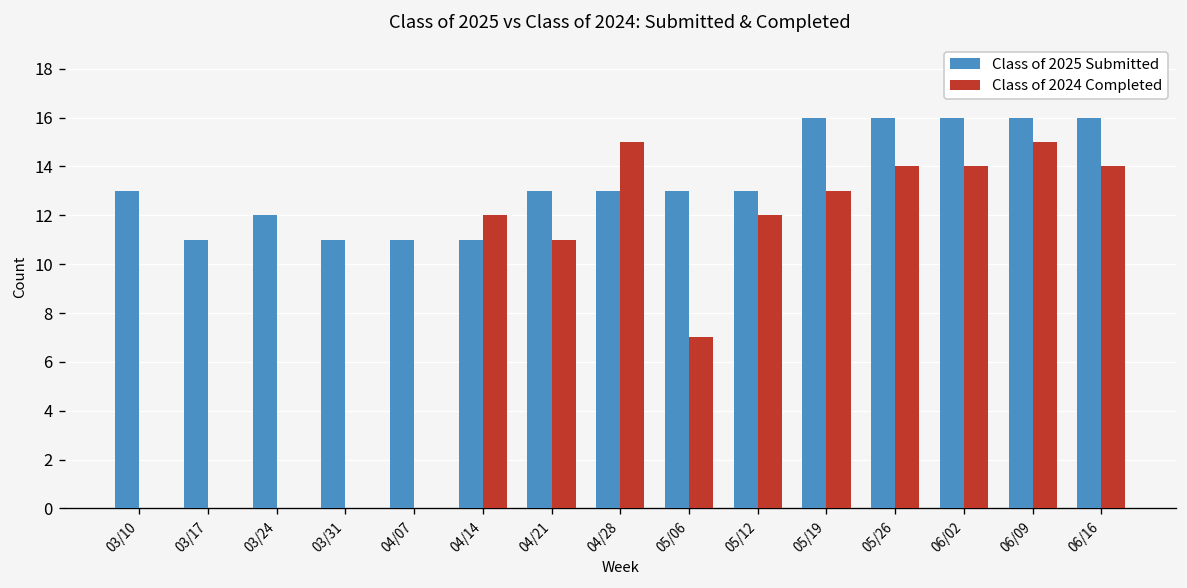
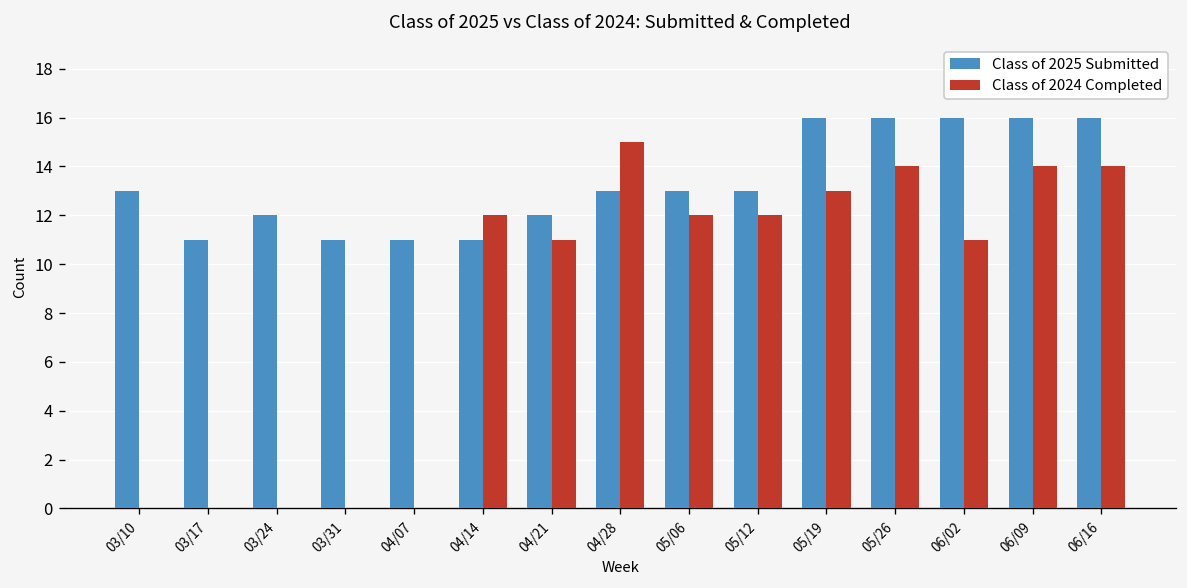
Class of 2025 Submitted, 04/21: 13 -> 12
Class of 2024 Completed, 05/06: 7 -> 12
Class of 2024 Completed, 06/02: 14 -> 11
Class of 2024 Completed, 06/09: 15 -> 14
